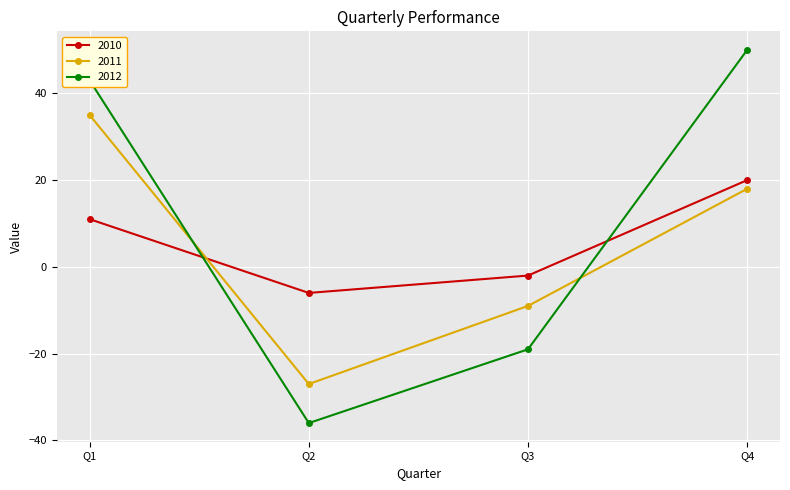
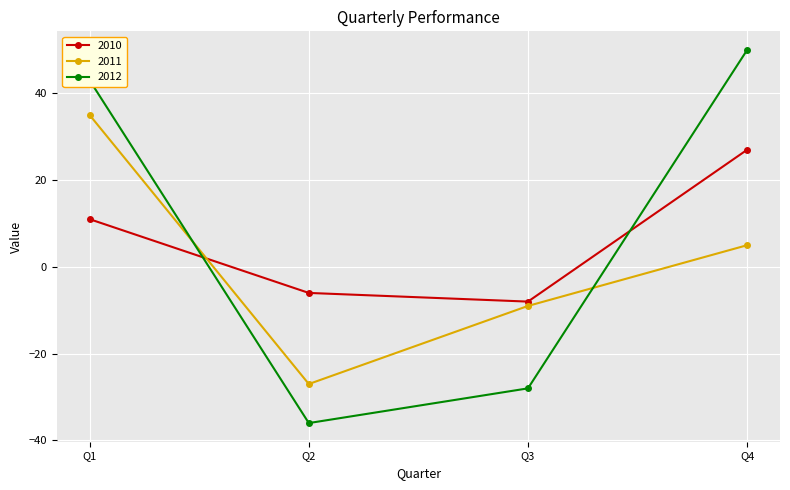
2010, Q3: -2 -> -8
2012, Q3: -19 -> -28
2010, Q4: 20 -> 27
2011, Q4: 18 -> 5
